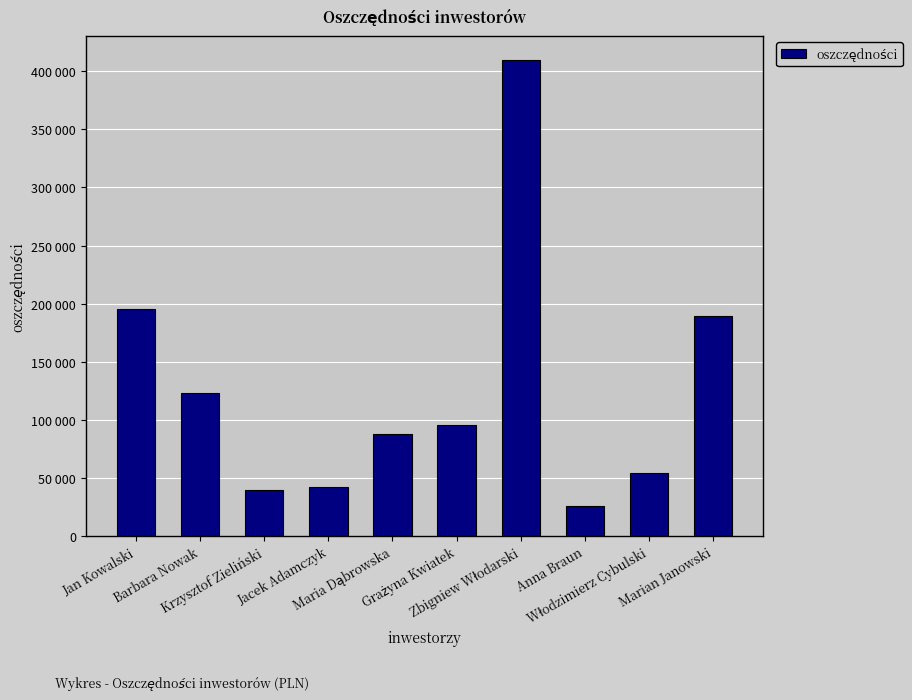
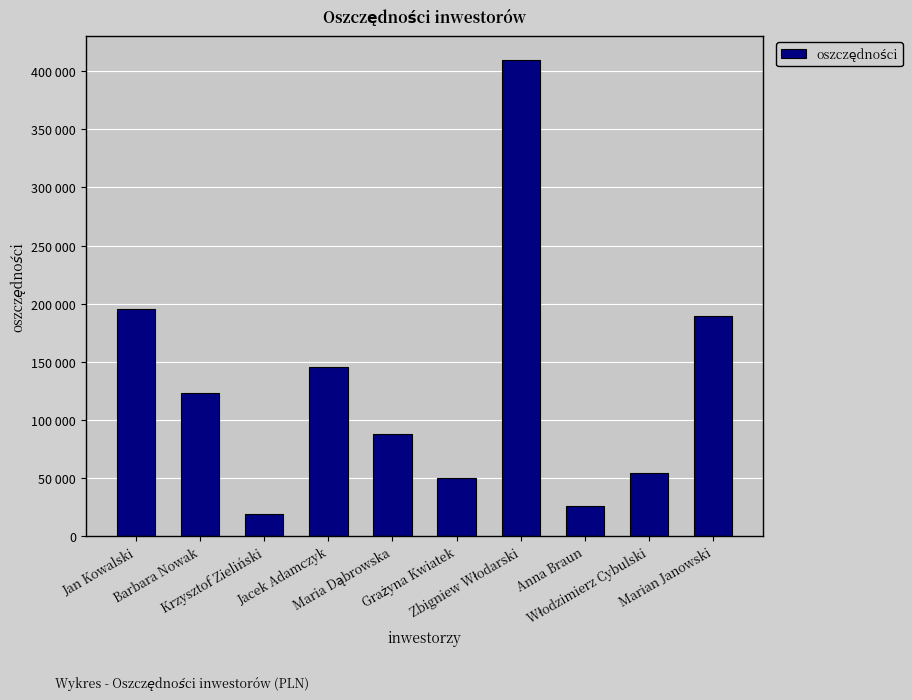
Krzysztof Zieliński: 39000 -> 18000
Jacek Adamczyk: 42000 -> 145000
Grażyna Kwiatek: 95000 -> 50000
